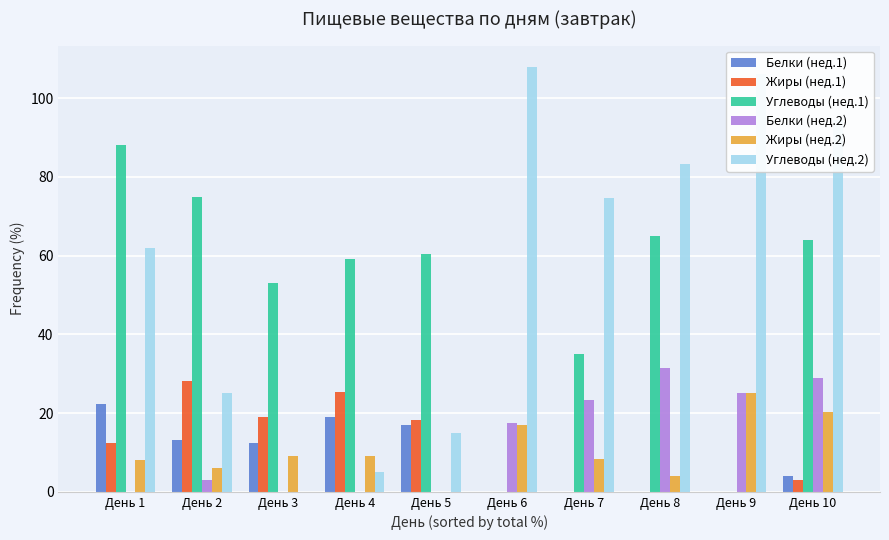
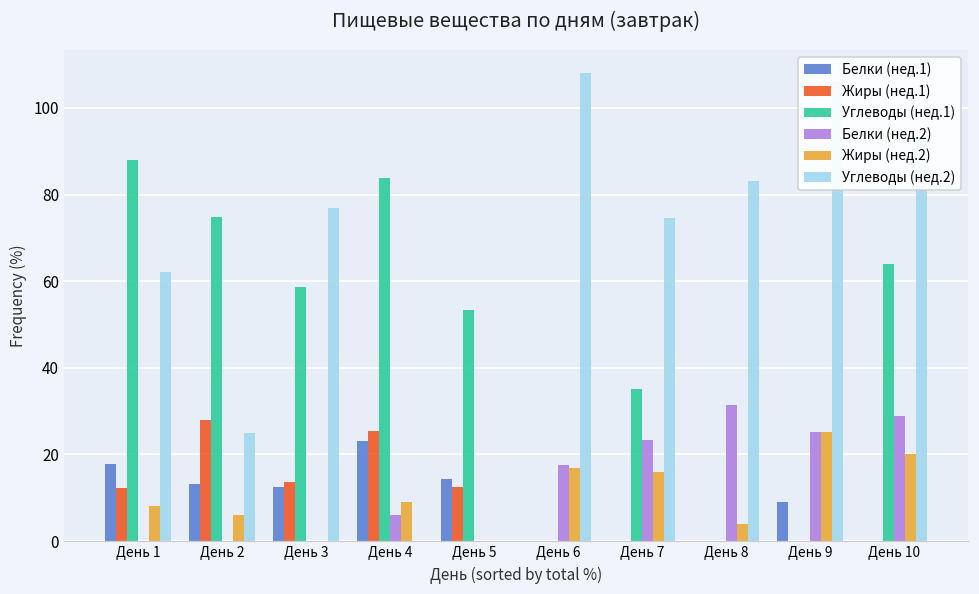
Белки (нед.1), День 1: 22 -> 18
Белки (нед.2), День 2: 3 -> 0
Жиры (нед.1), День 3: 19 -> 14
Углеводы (нед.1), День 3: 53 -> 59
Жиры (нед.2), День 3: 9 -> 0
Углеводы (нед.2), День 3: 0 -> 77
Белки (нед.1), День 4: 19 -> 23
Углеводы (нед.1), День 4: 59 -> 84
Белки (нед.2), День 4: 0 -> 6
Углеводы (нед.2), День 4: 5 -> 0
Белки (нед.1), День 5: 17 -> 14
Жиры (нед.1), День 5: 18 -> 12
Углеводы (нед.1), День 5: 60 -> 53
Углеводы (нед.2), День 5: 15 -> 0
Жиры (нед.2), День 7: 8 -> 16
Углеводы (нед.1), День 8: 65 -> 0
Белки (нед.1), День 9: 0 -> 9
Белки (нед.1), День 10: 4 -> 0
Жиры (нед.1), День 10: 3 -> 0
